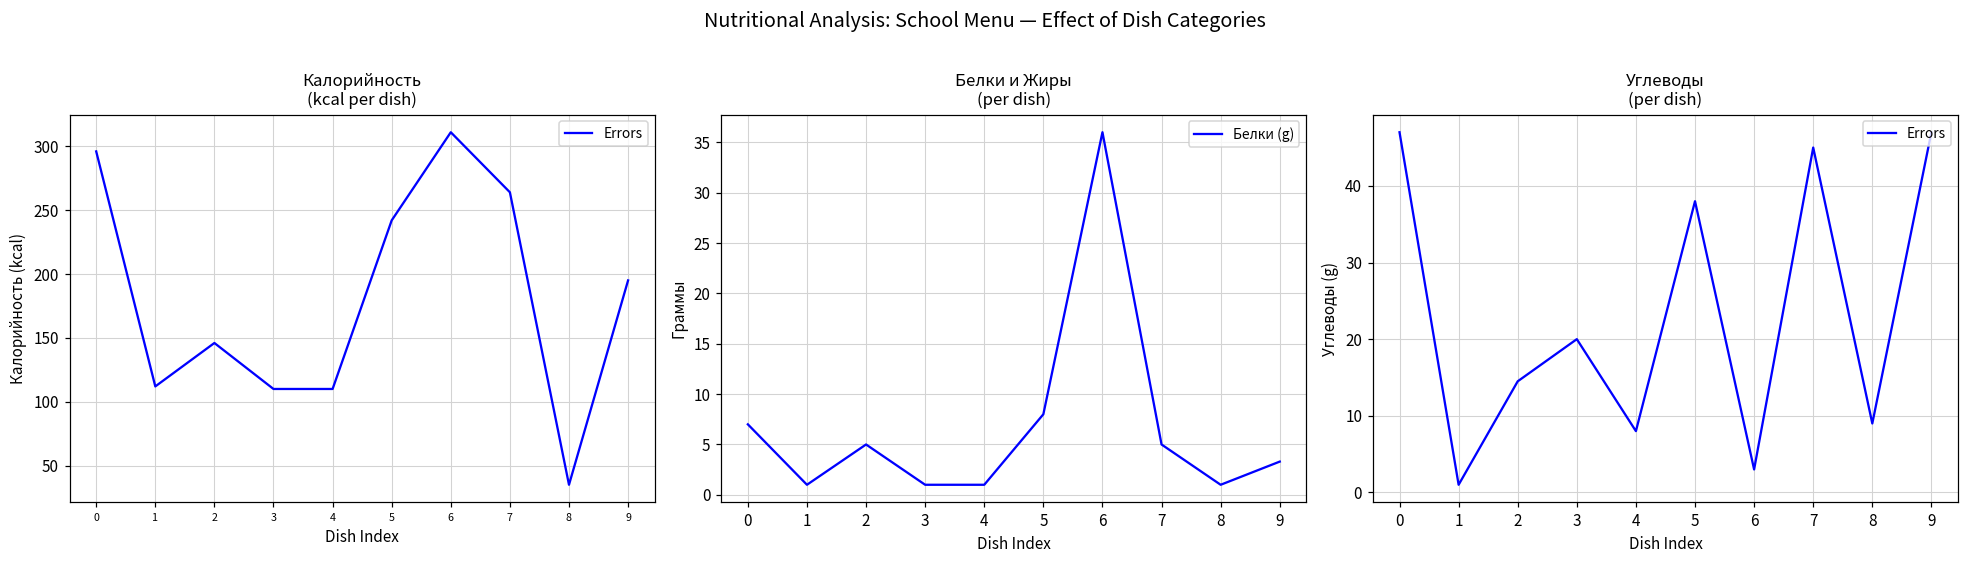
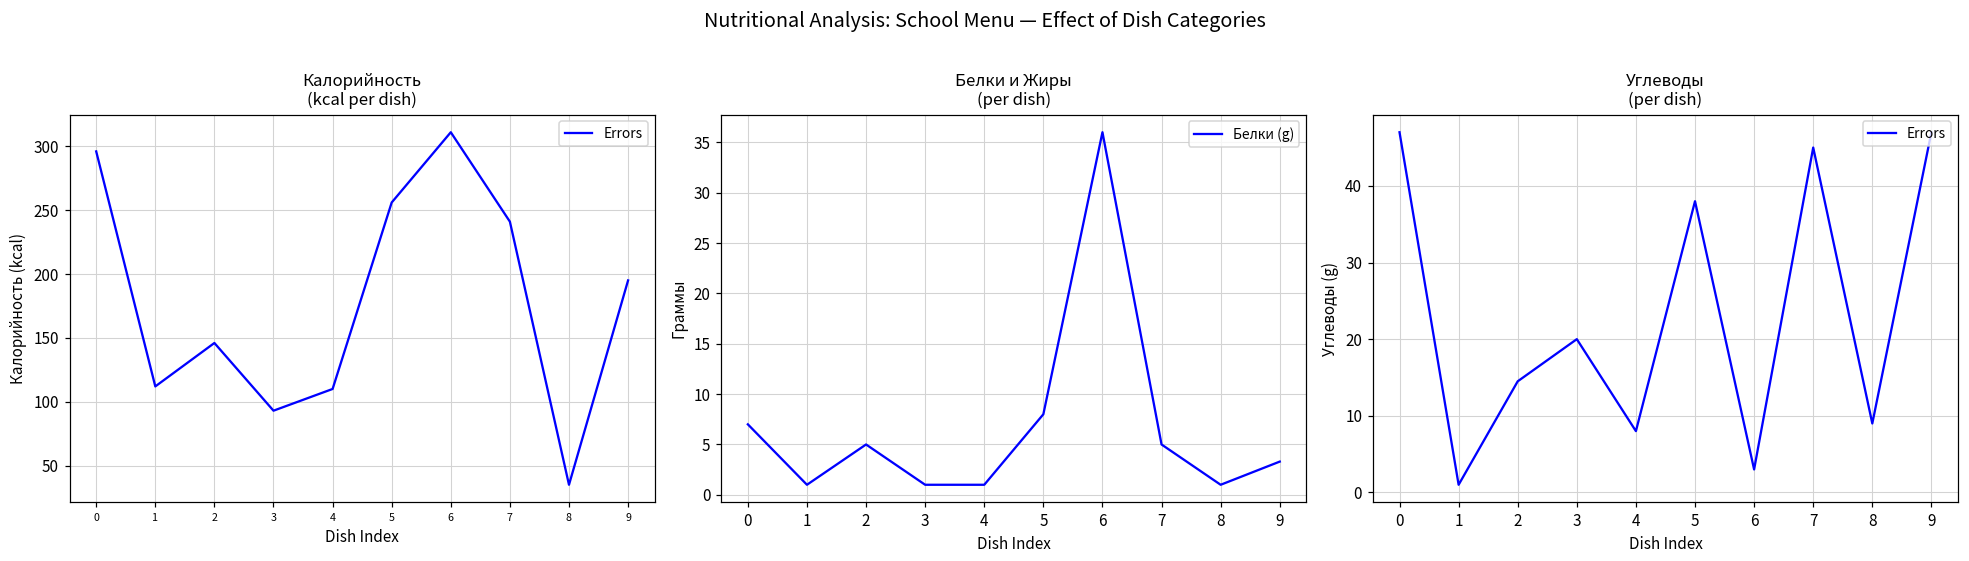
Калорийность (kcal per dish), 3: 110 -> 93
Калорийность (kcal per dish), 5: 242 -> 256
Калорийность (kcal per dish), 7: 264 -> 241
